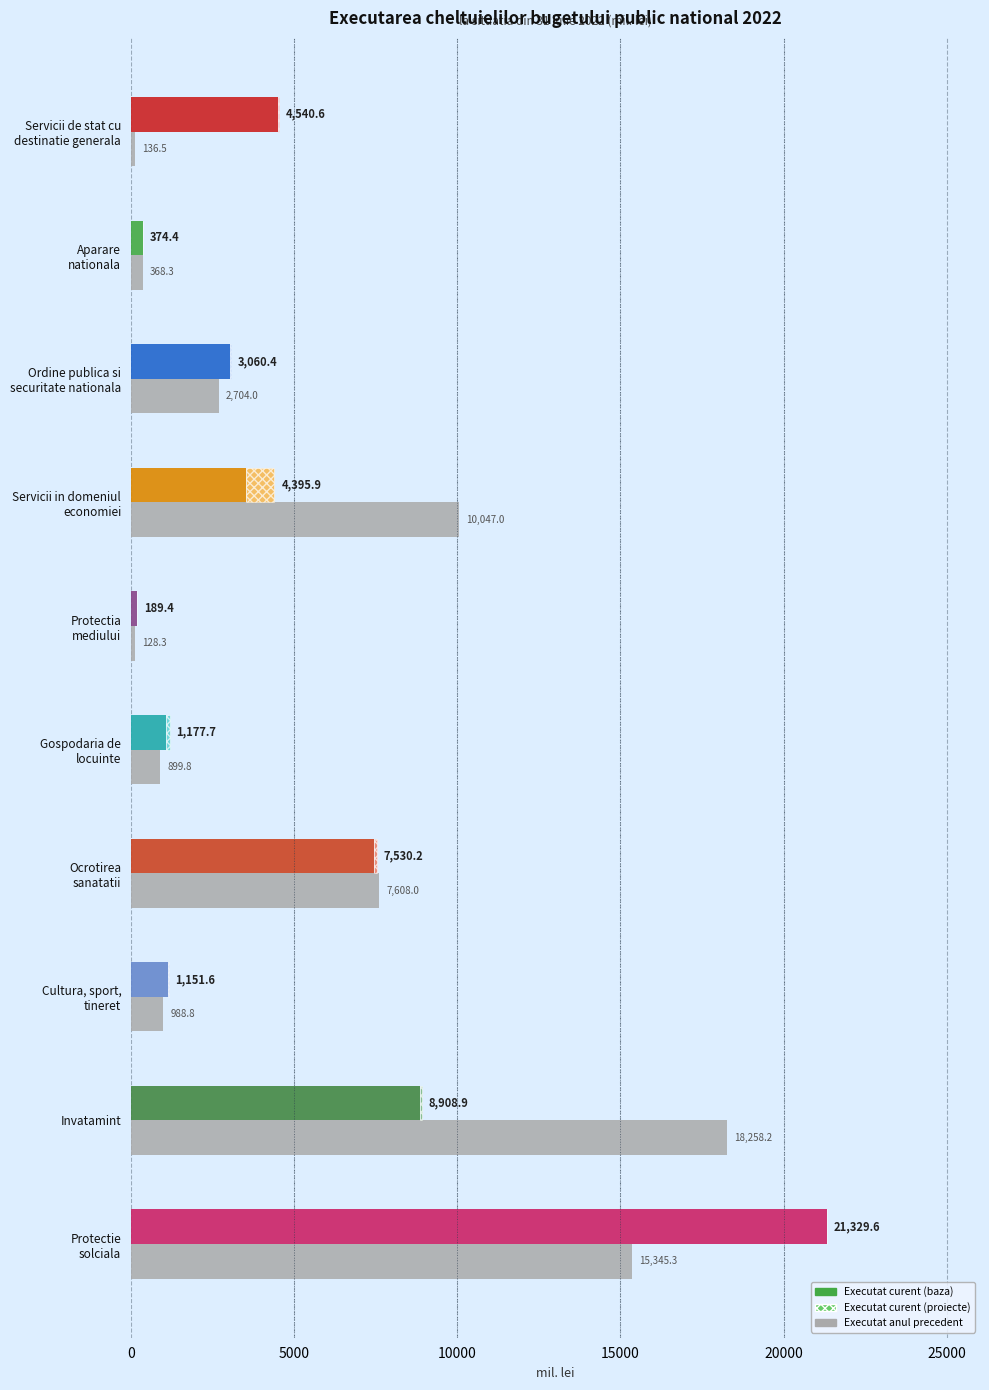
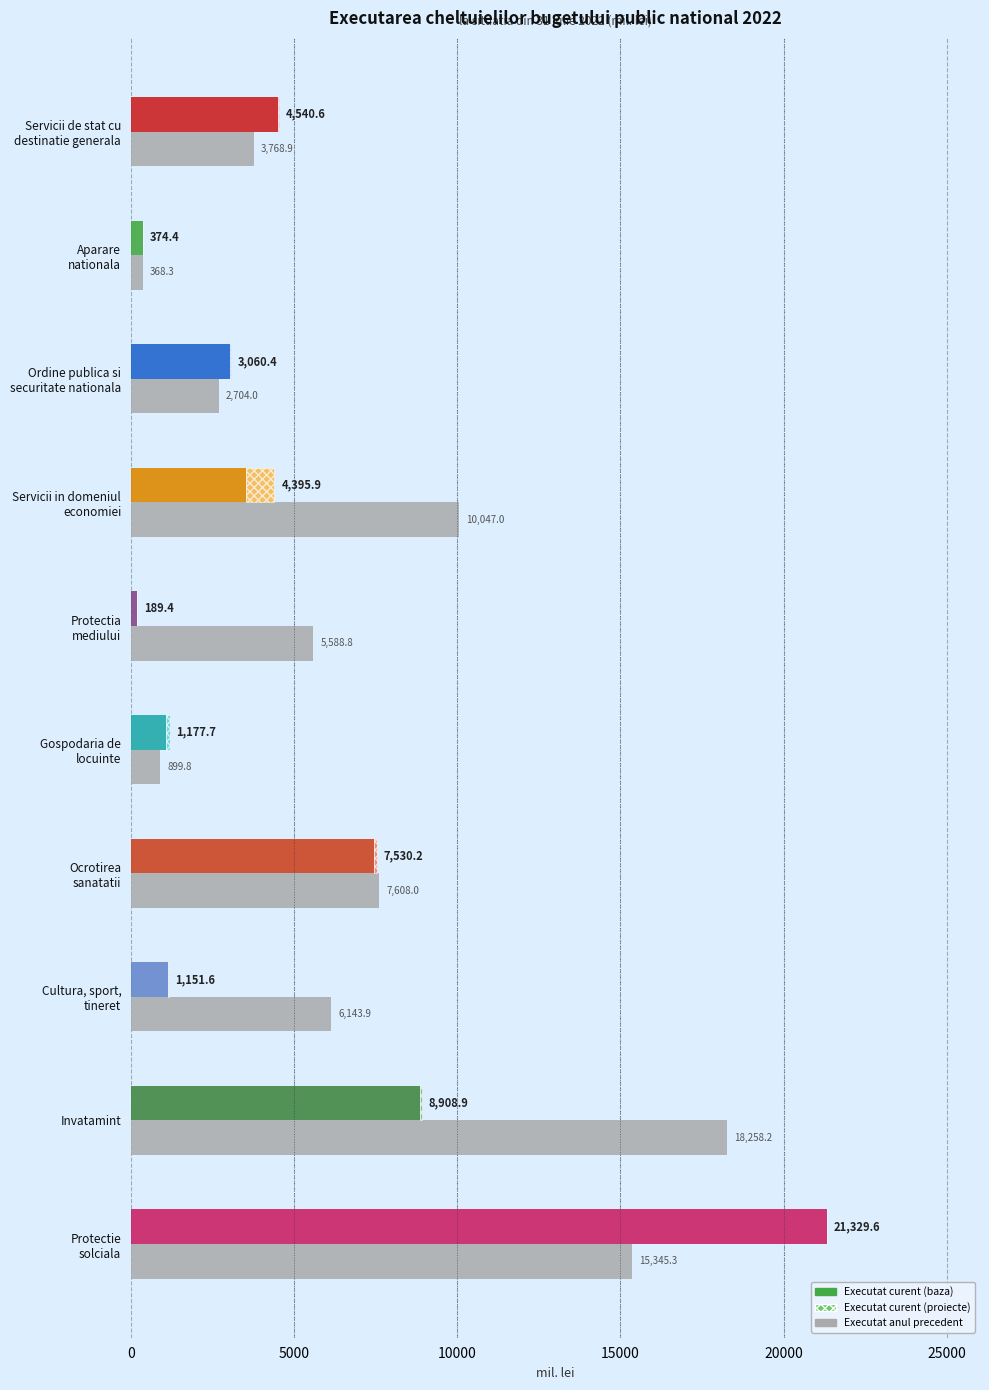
Executat anul precedent, Servicii de stat cu destinatie generala: 136.5 -> 3,768.9
Executat anul precedent, Protectia mediului: 128.3 -> 5,588.8
Executat anul precedent, Cultura, sport, tineret: 988.8 -> 6,143.9
